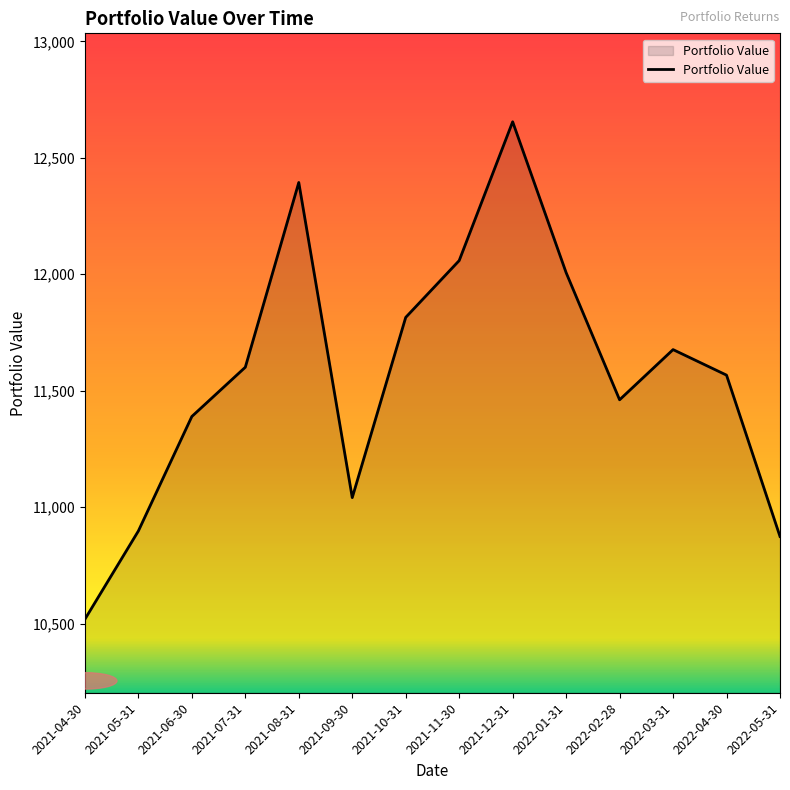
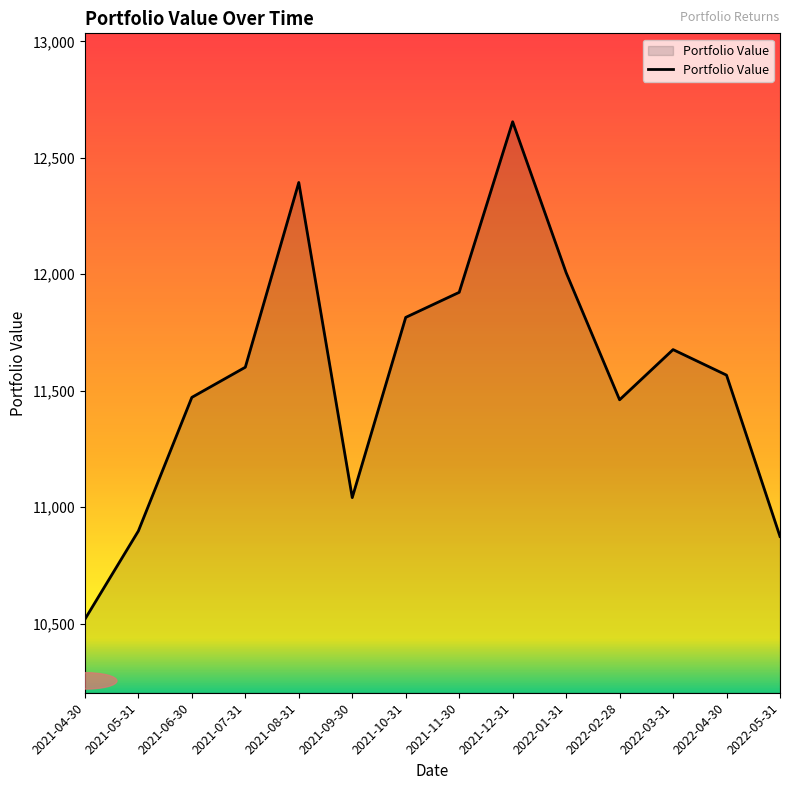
2021-06-30: 11,390 -> 11,470
2021-11-30: 12,060 -> 11,920
